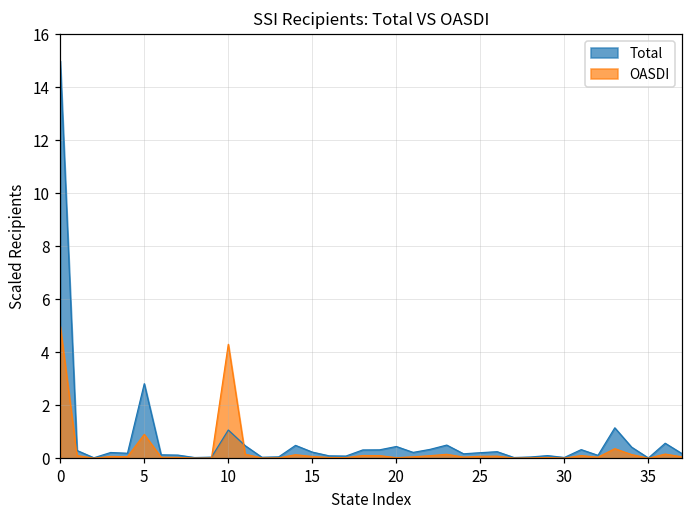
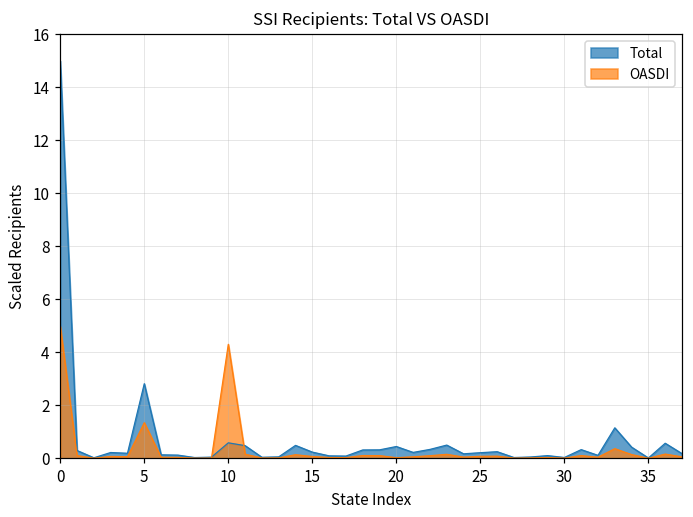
OASDI, 5: 0.9 -> 1.3
Total, 10: 1.1 -> 0.6
